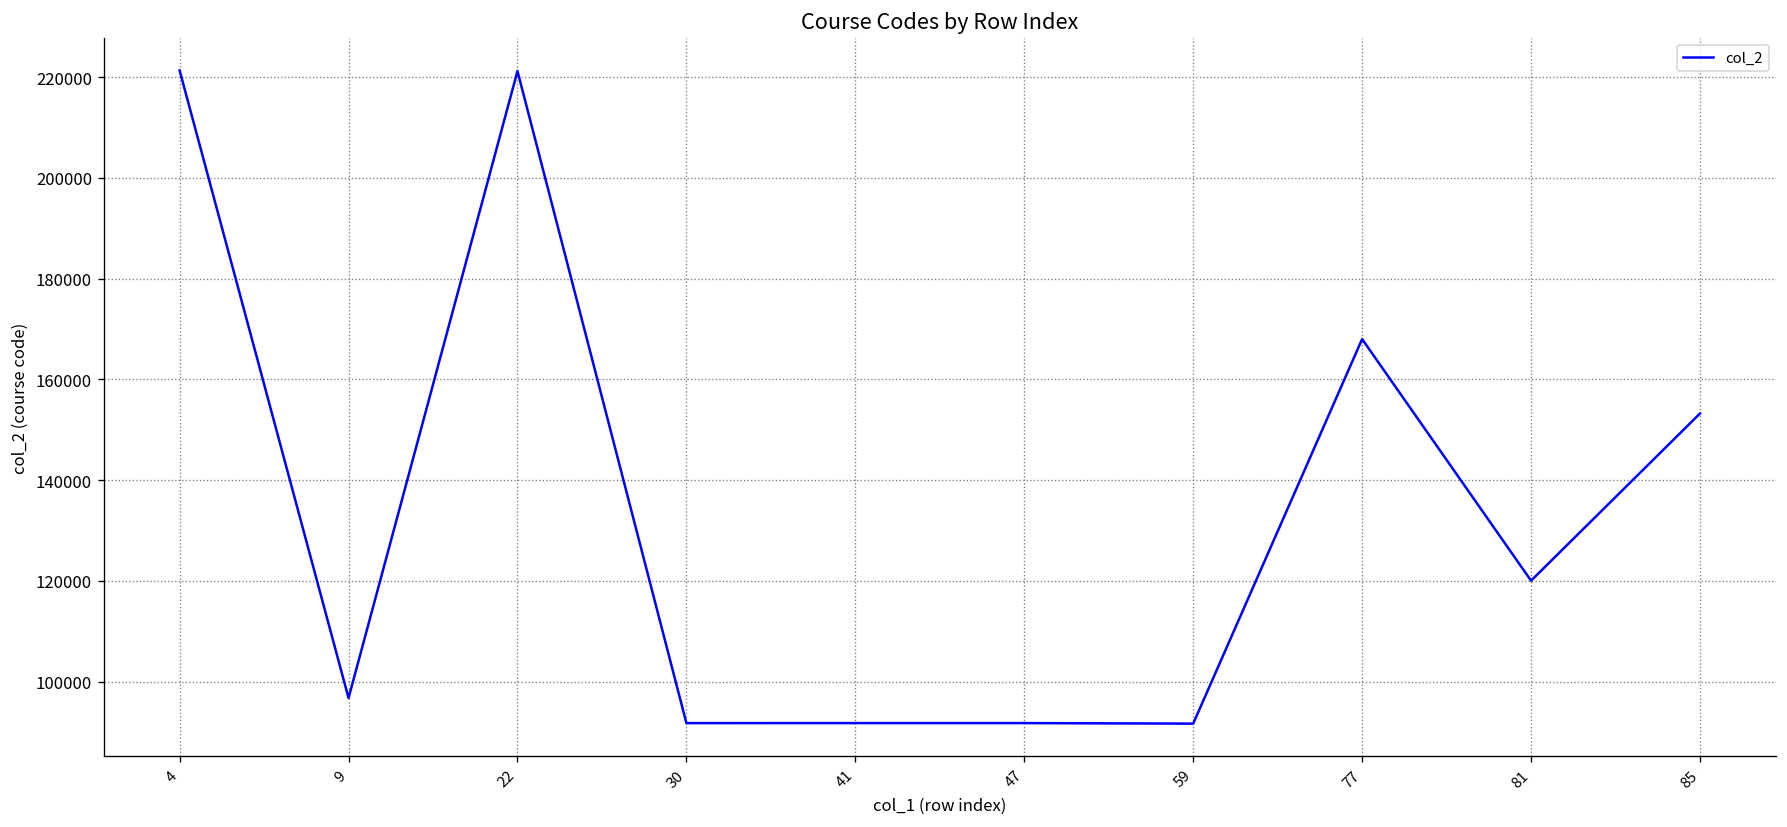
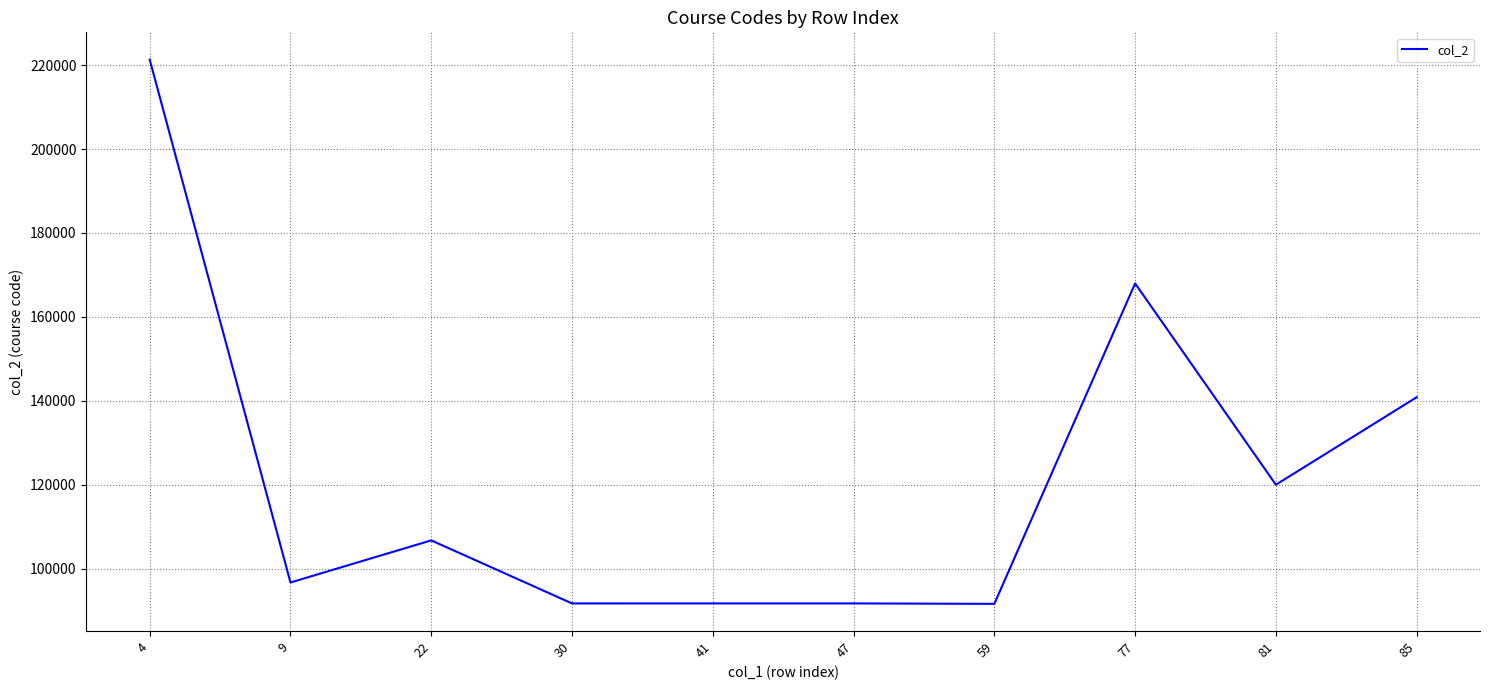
22: 221000 -> 107000
85: 153000 -> 141000
